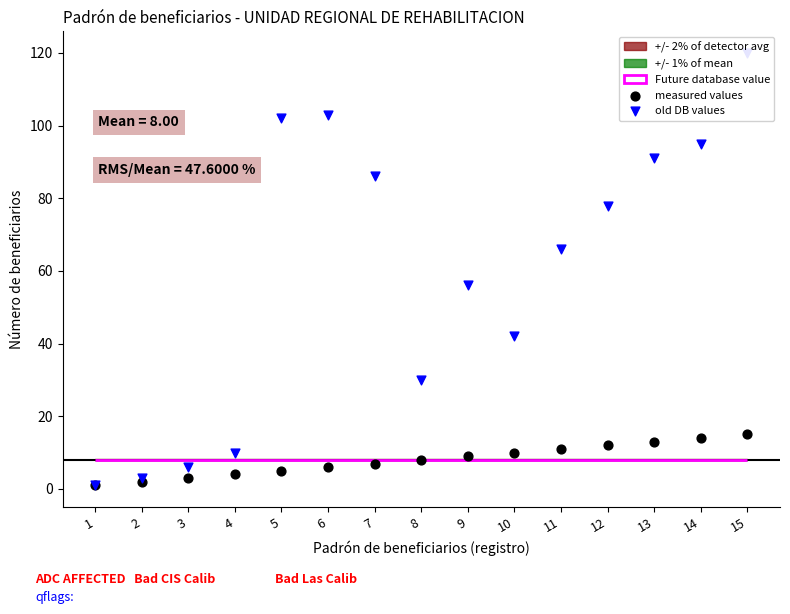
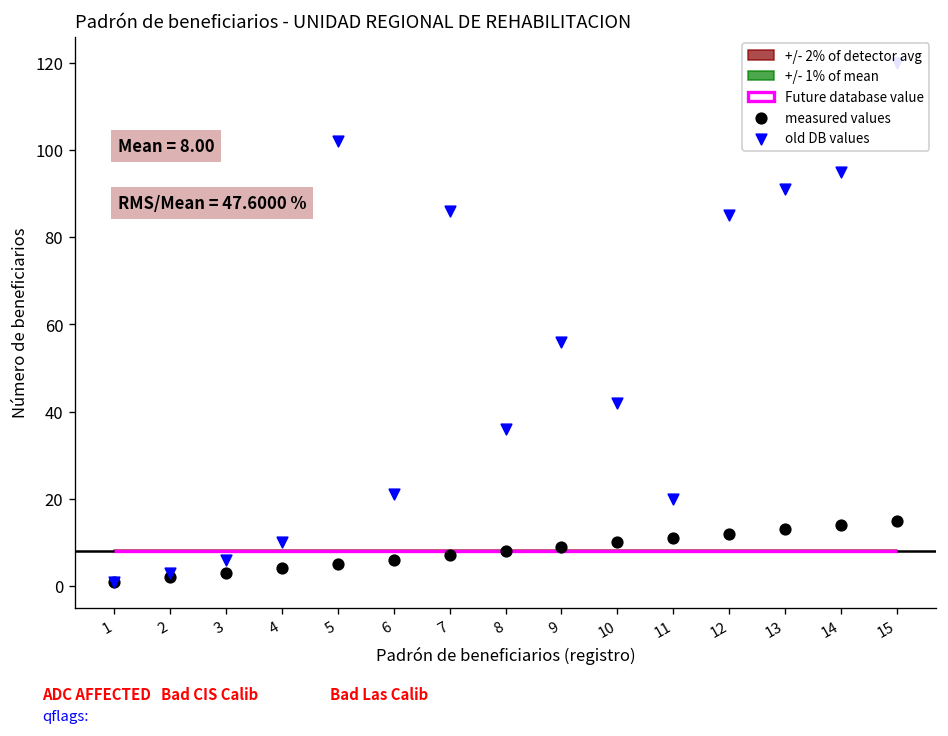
old DB values, 6: 103 -> 21
old DB values, 8: 30 -> 36
old DB values, 11: 66 -> 20
old DB values, 12: 78 -> 85
